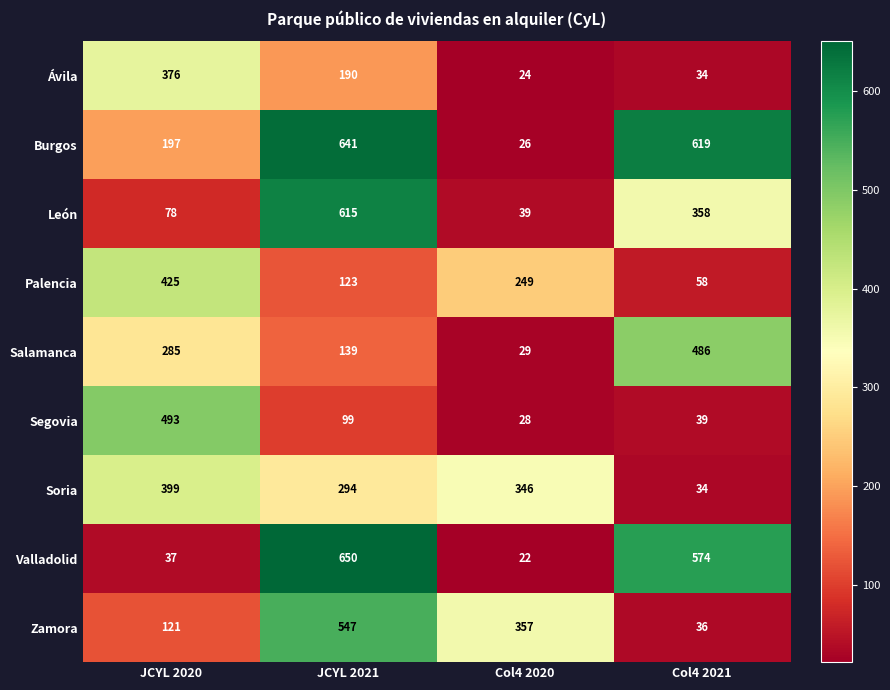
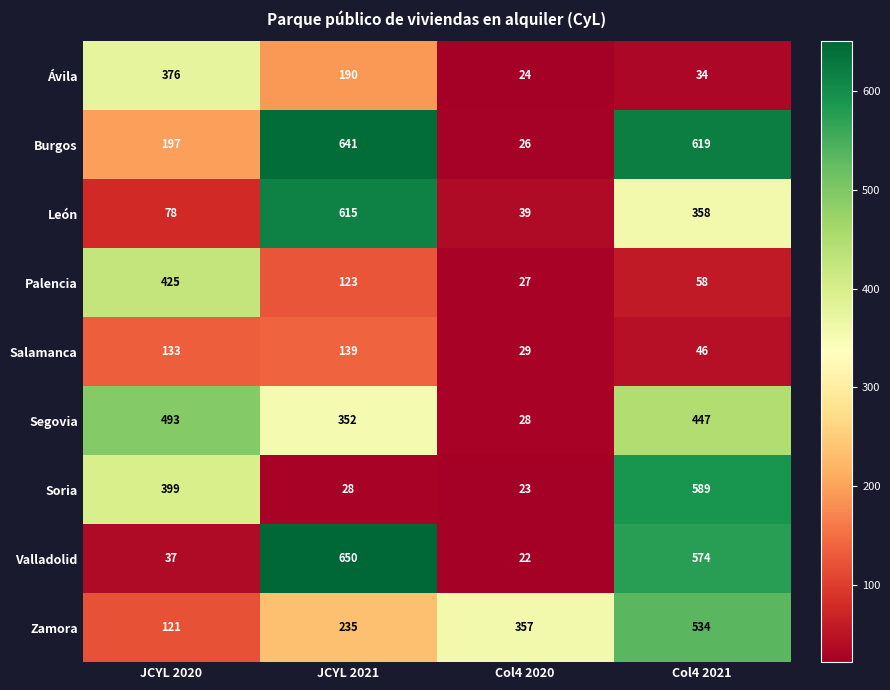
Palencia, Col4 2020: 249 -> 27
Salamanca, JCYL 2020: 285 -> 133
Salamanca, Col4 2021: 486 -> 46
Segovia, JCYL 2021: 99 -> 352
Segovia, Col4 2021: 39 -> 447
Soria, JCYL 2021: 294 -> 28
Soria, Col4 2020: 346 -> 23
Soria, Col4 2021: 34 -> 589
Zamora, JCYL 2021: 547 -> 235
Zamora, Col4 2021: 36 -> 534
